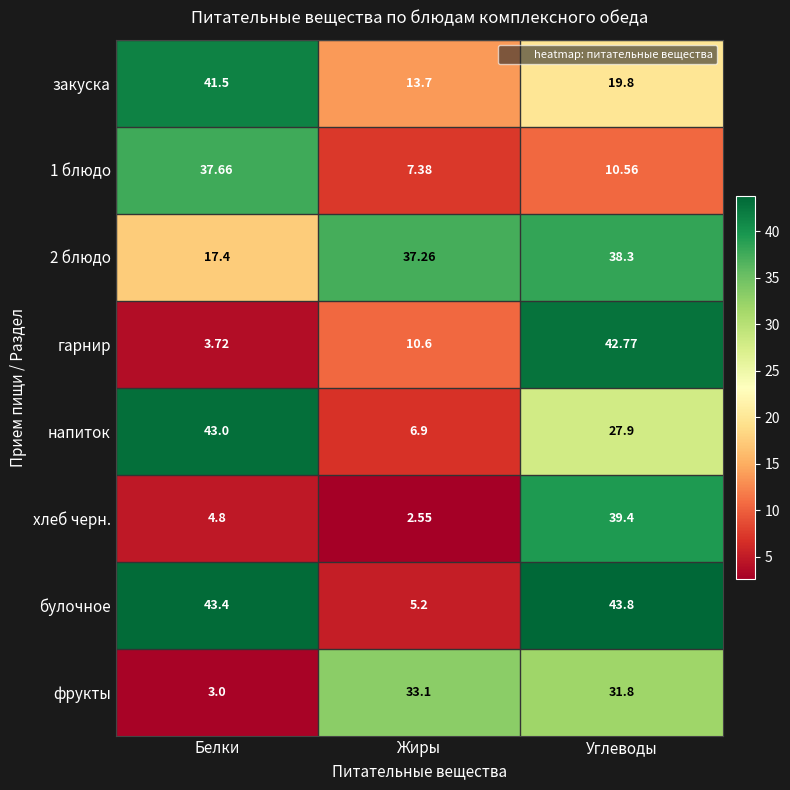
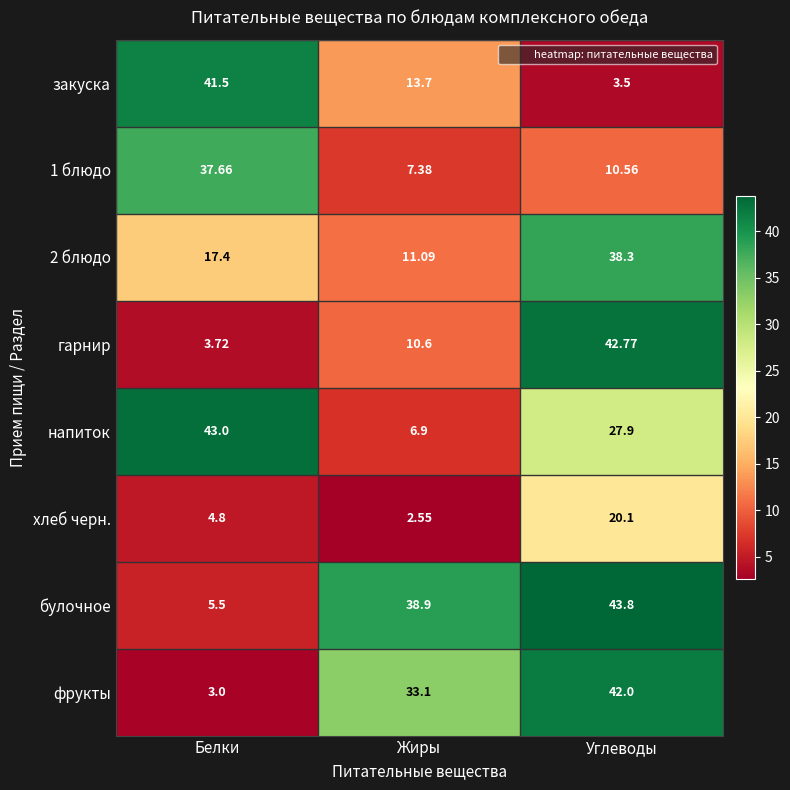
закуска, Углеводы: 19.8 -> 3.5
2 блюдо, Жиры: 37.26 -> 11.09
хлеб черн., Углеводы: 39.4 -> 20.1
булочное, Белки: 43.4 -> 5.5
булочное, Жиры: 5.2 -> 38.9
фрукты, Углеводы: 31.8 -> 42.0
